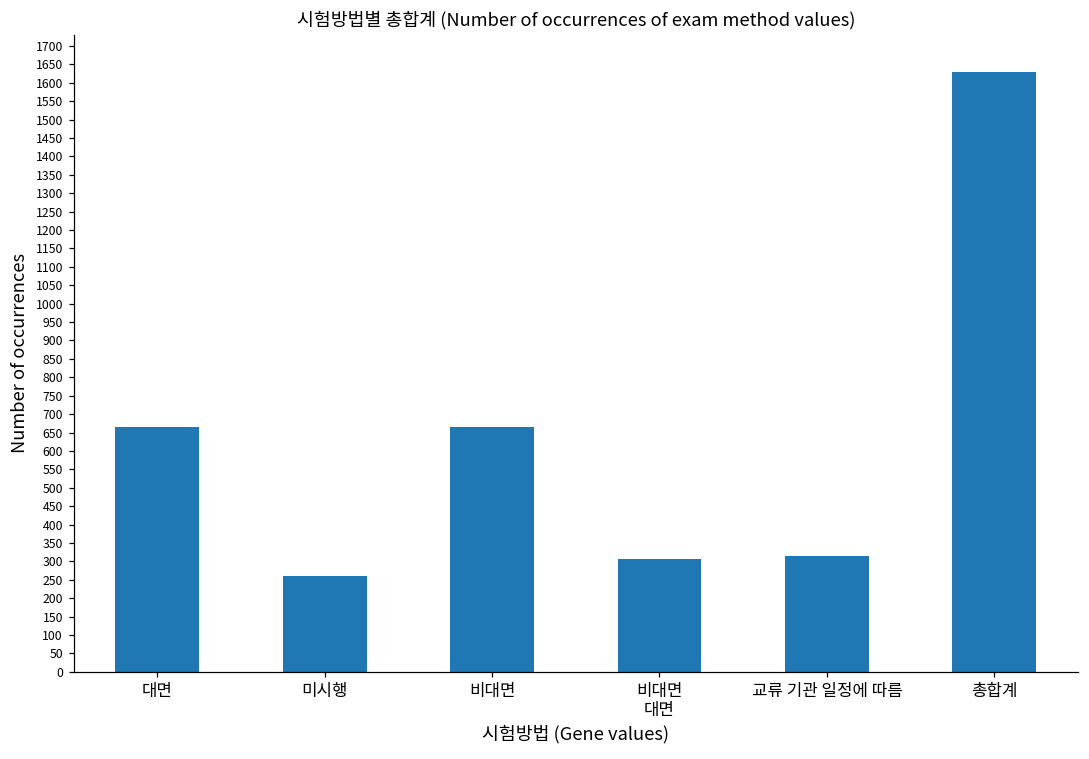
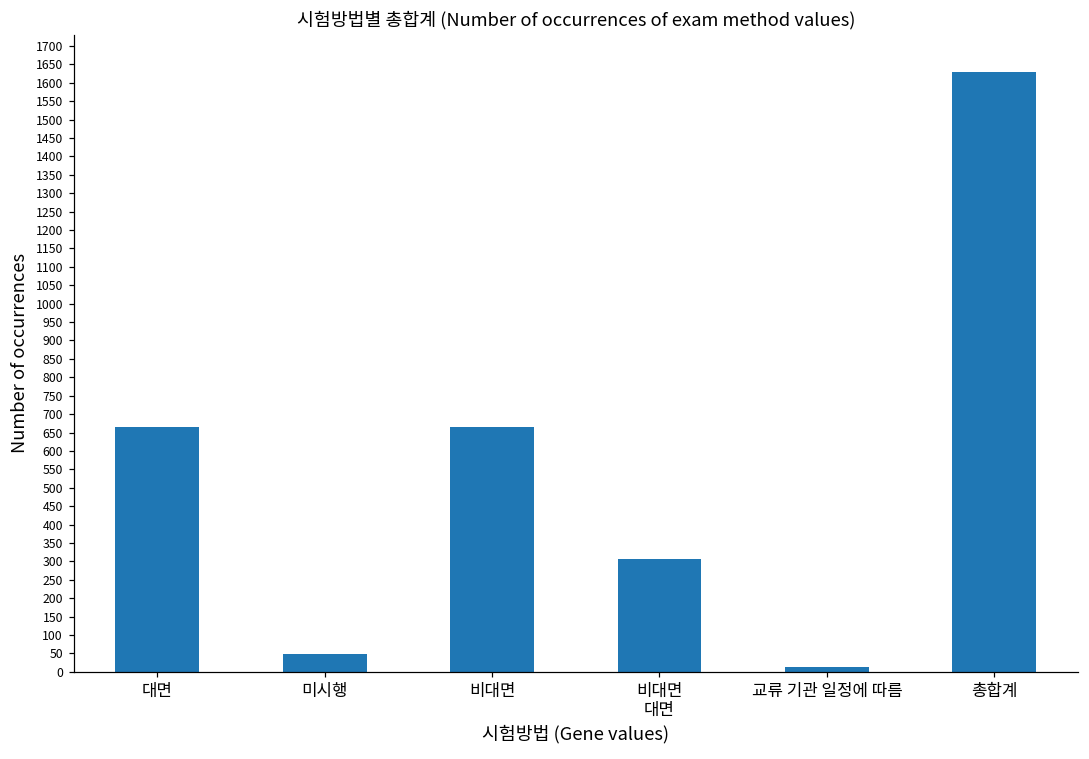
미시행: 260 -> 50
교류 기관 일정에 따름: 320 -> 10
